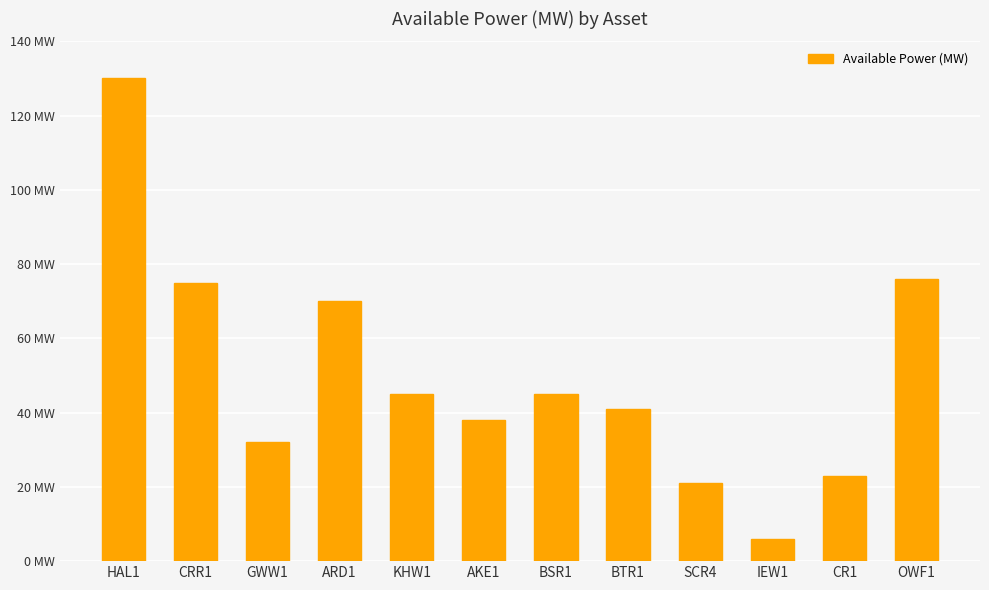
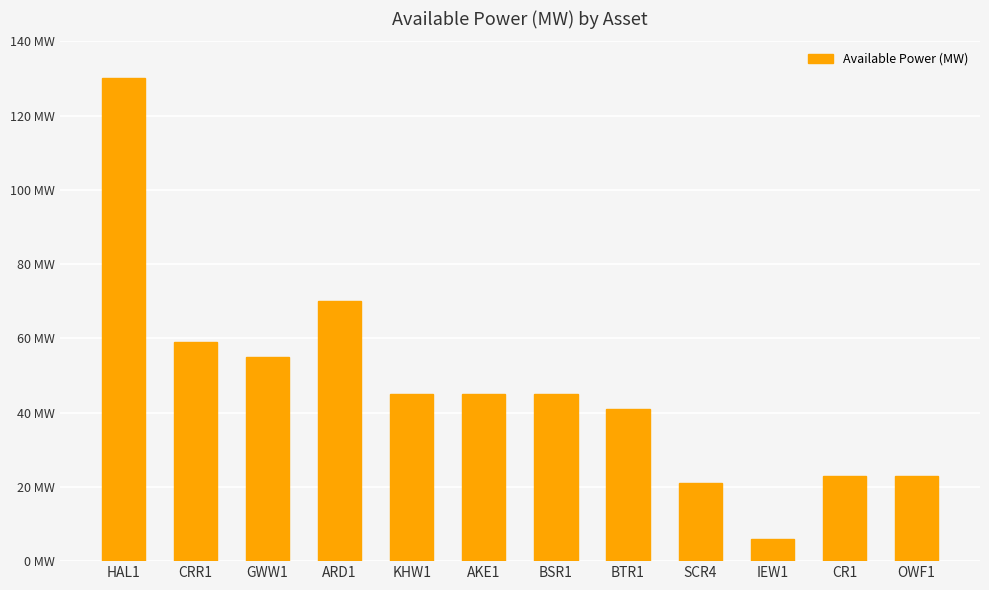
CRR1: 75 MW -> 59 MW
GWW1: 32 MW -> 55 MW
AKE1: 38 MW -> 45 MW
OWF1: 76 MW -> 23 MW
